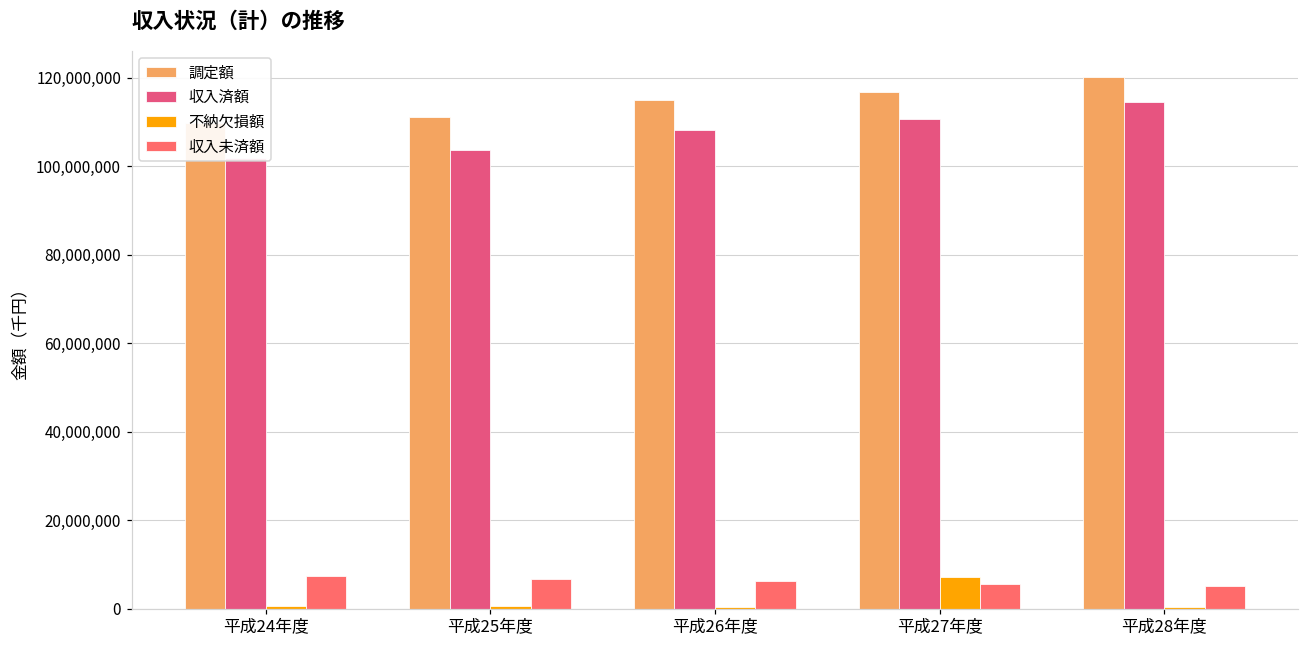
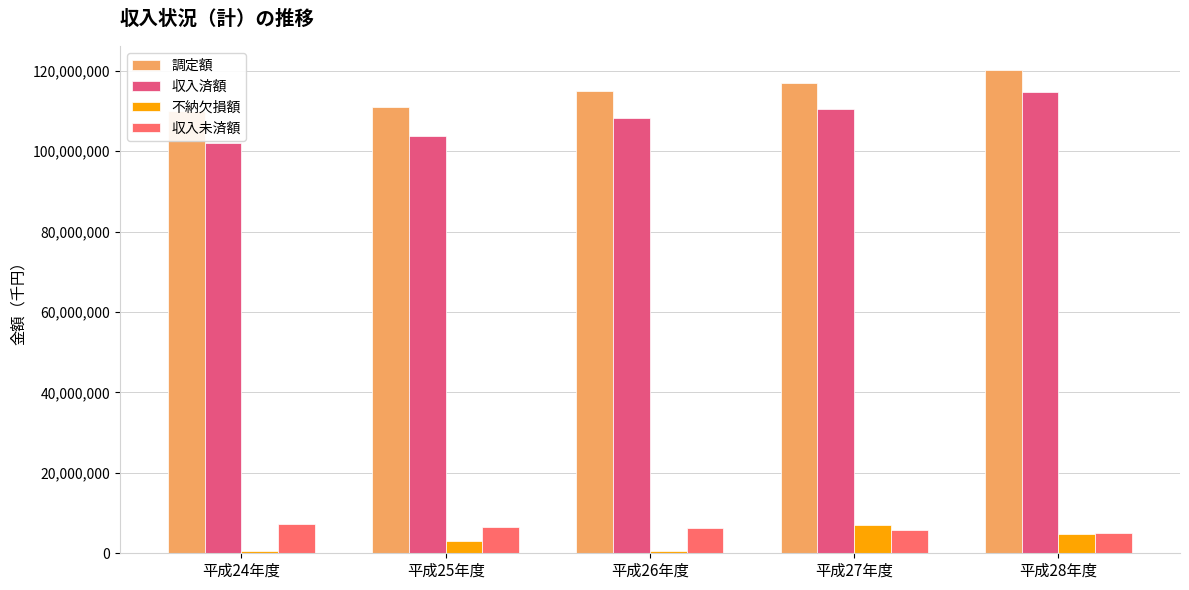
不納欠損額, 平成25年度: 1,000,000 -> 3,000,000
不納欠損額, 平成28年度: 0 -> 5,000,000
